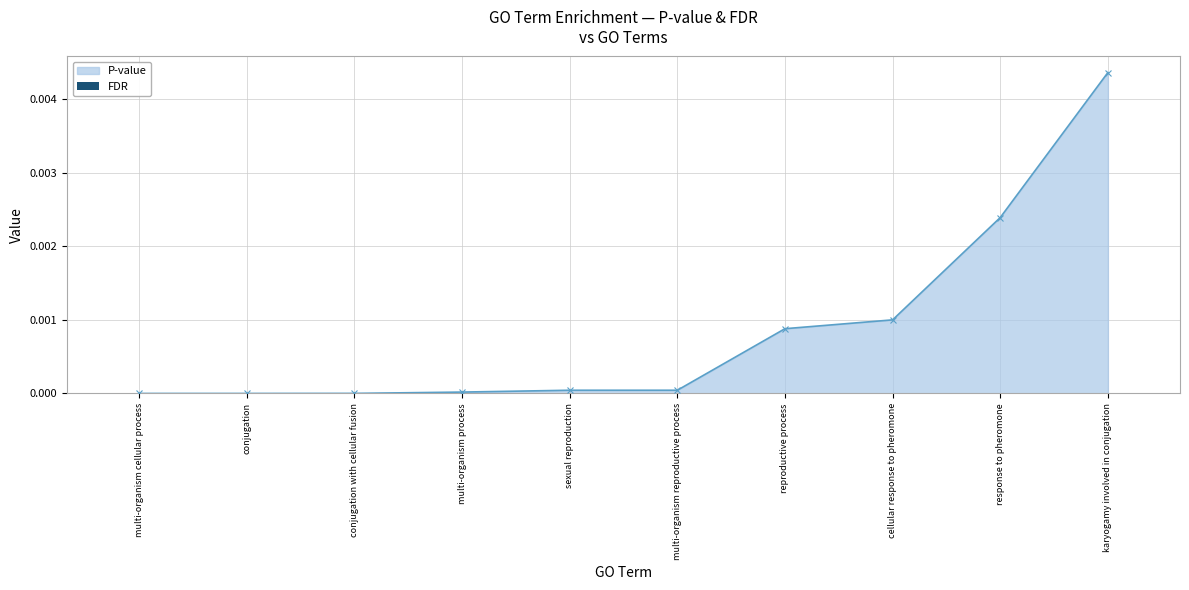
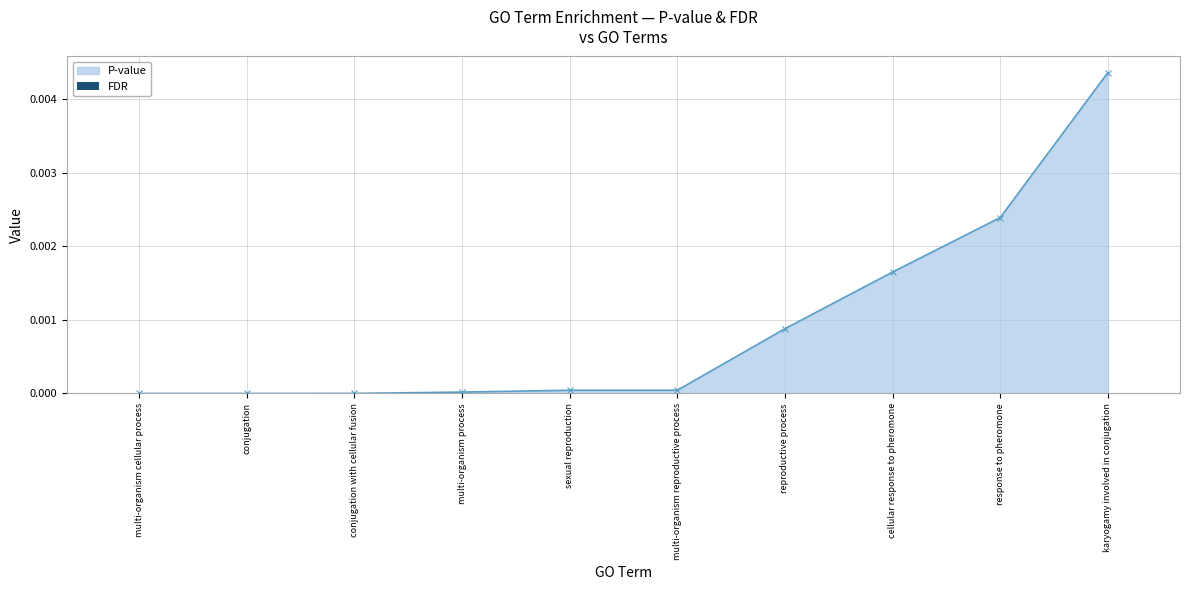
P-value, cellular response to pheromone: 0.0010 -> 0.0017
